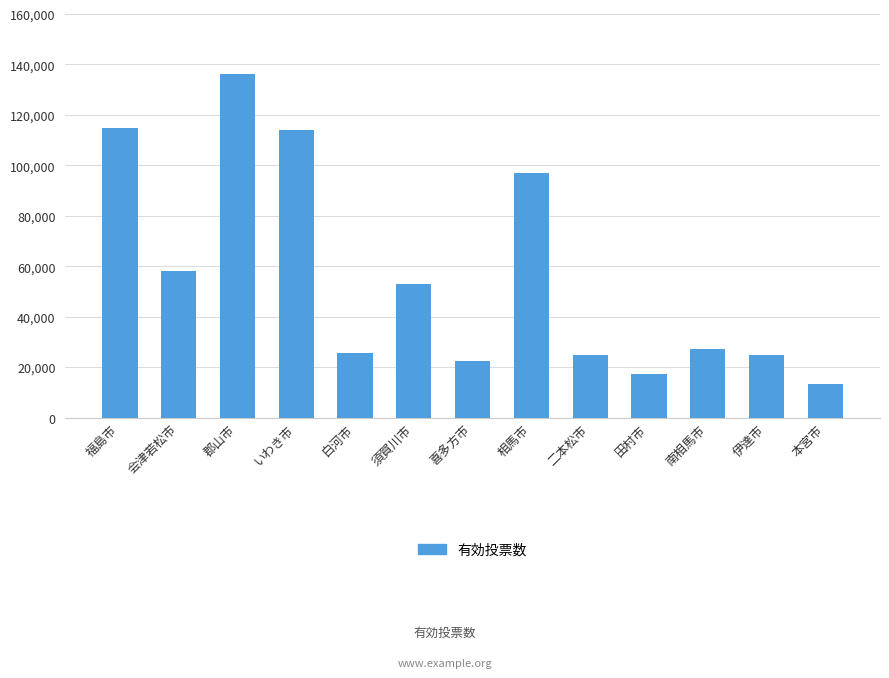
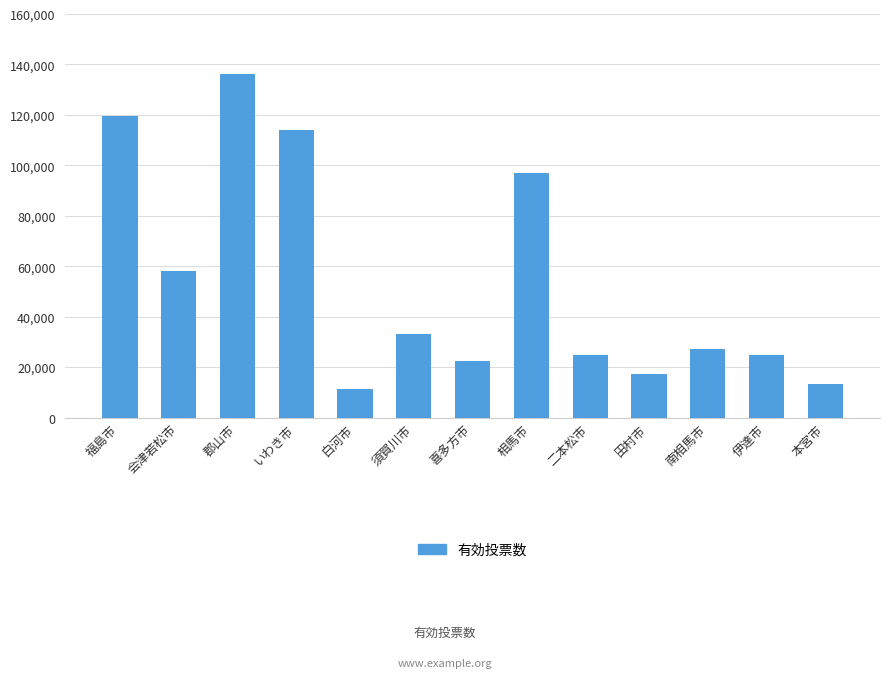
福島市: 115,000 -> 120,000
白河市: 26,000 -> 11,000
須賀川市: 53,000 -> 33,000
